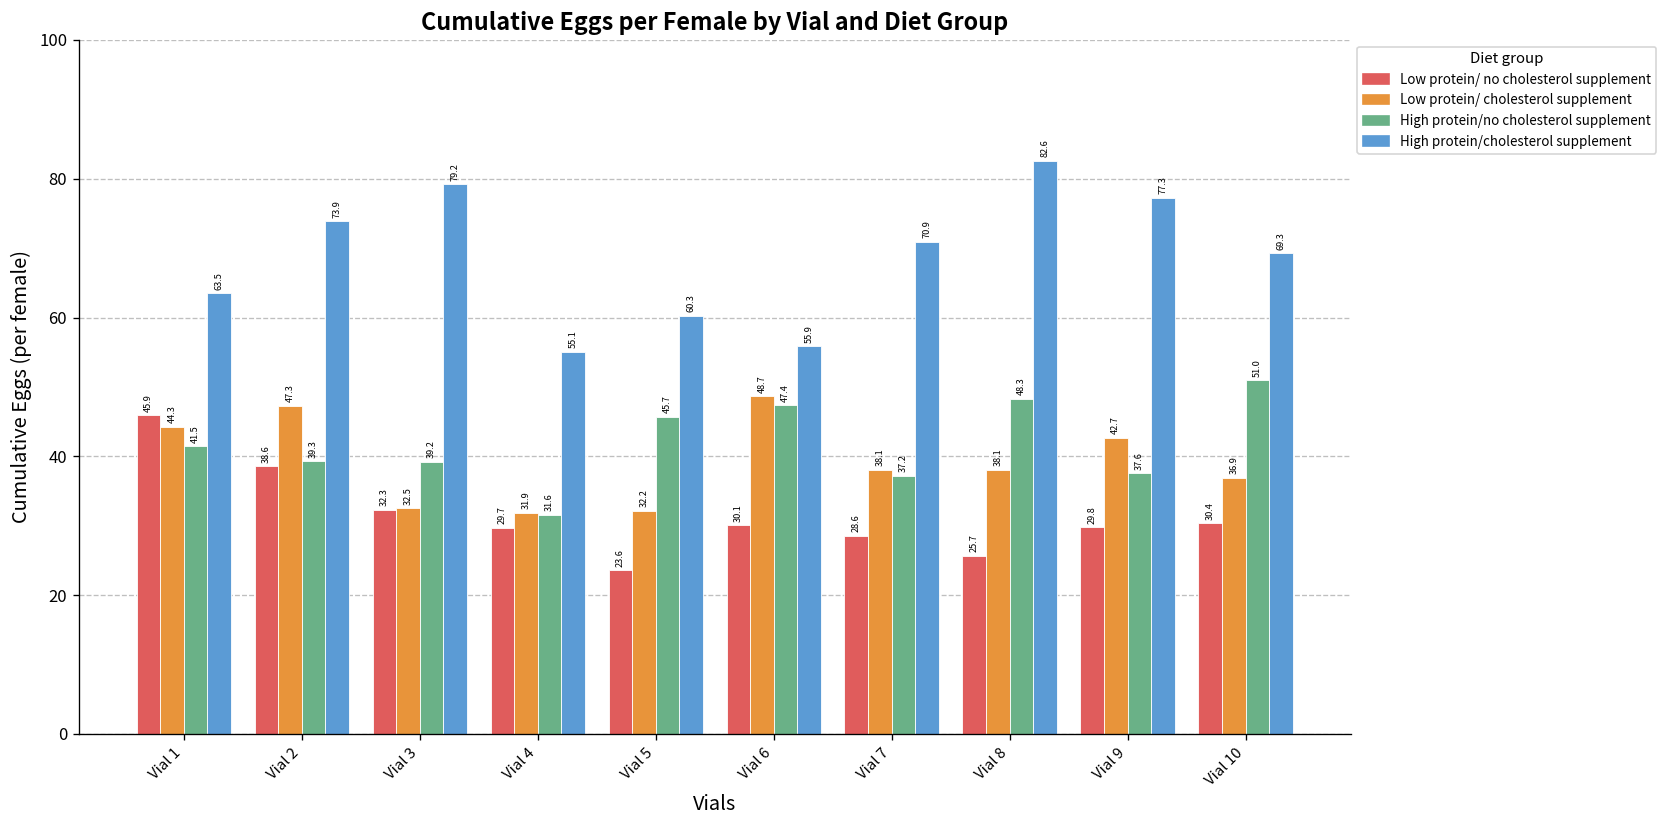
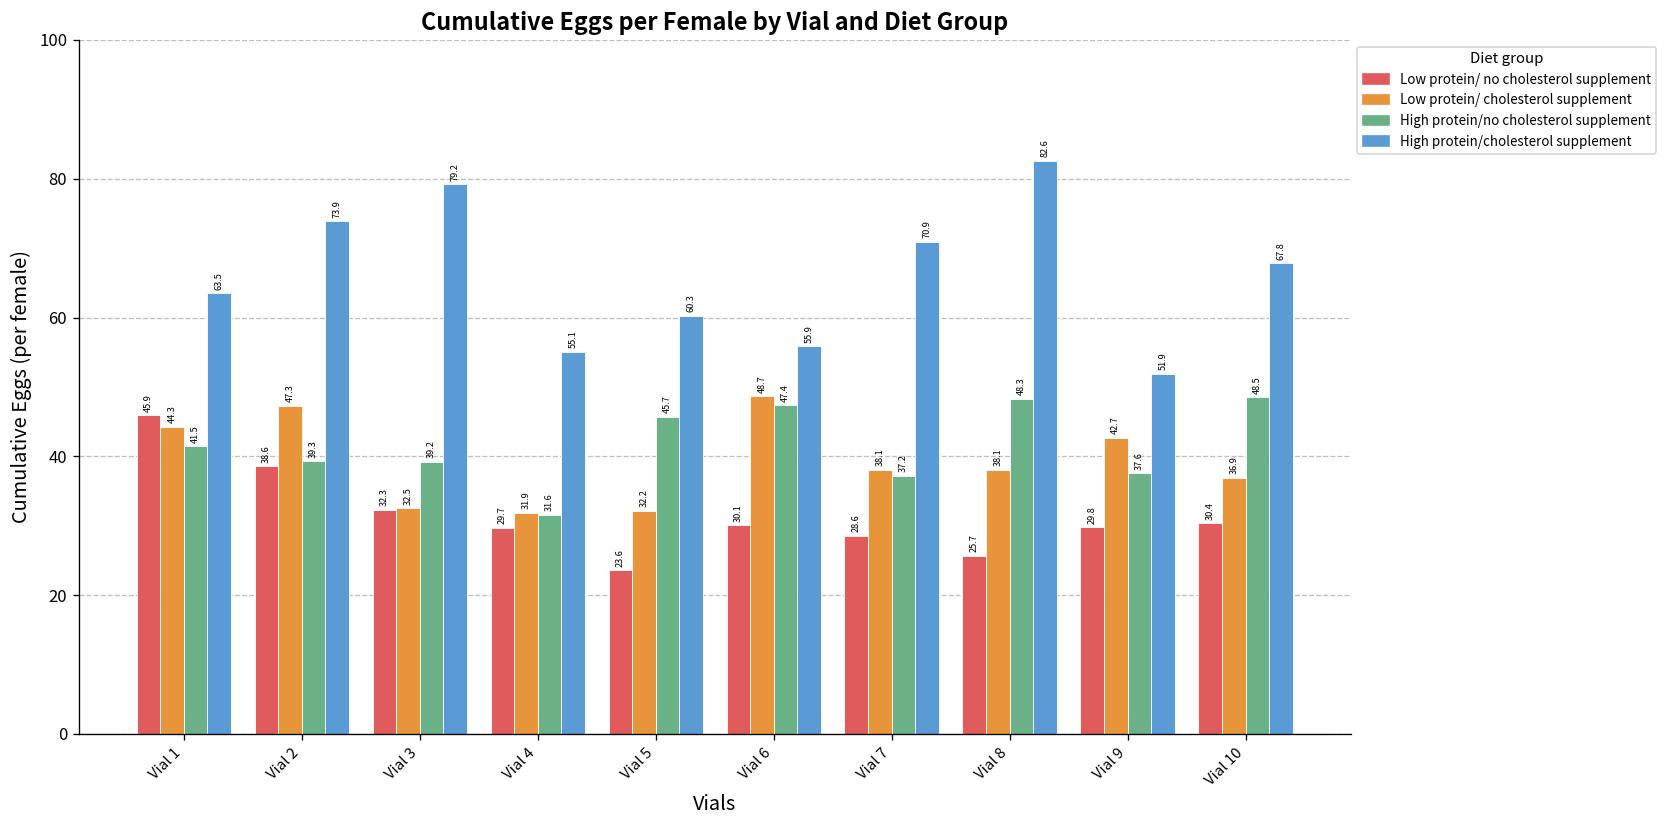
High protein/cholesterol supplement, Vial 9: 77.3 -> 51.9
High protein/no cholesterol supplement, Vial 10: 51.0 -> 48.5
High protein/cholesterol supplement, Vial 10: 69.3 -> 67.8
